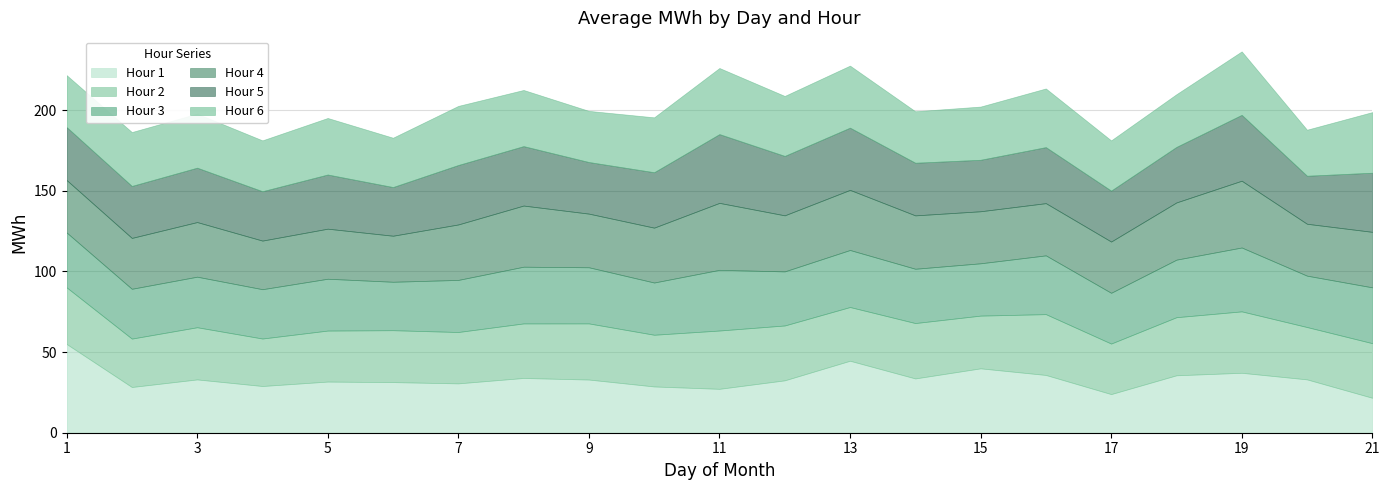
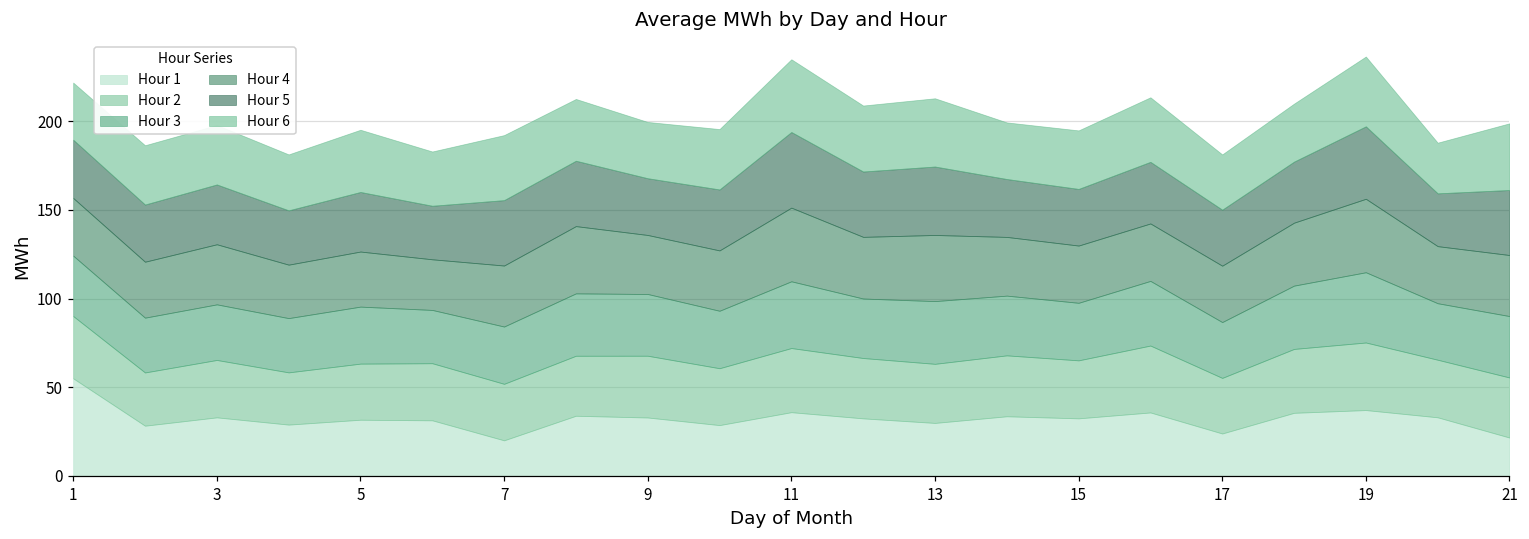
Hour 1, 7: 31 -> 20
Hour 1, 11: 27 -> 36
Hour 1, 13: 45 -> 30
Hour 1, 15: 40 -> 32
